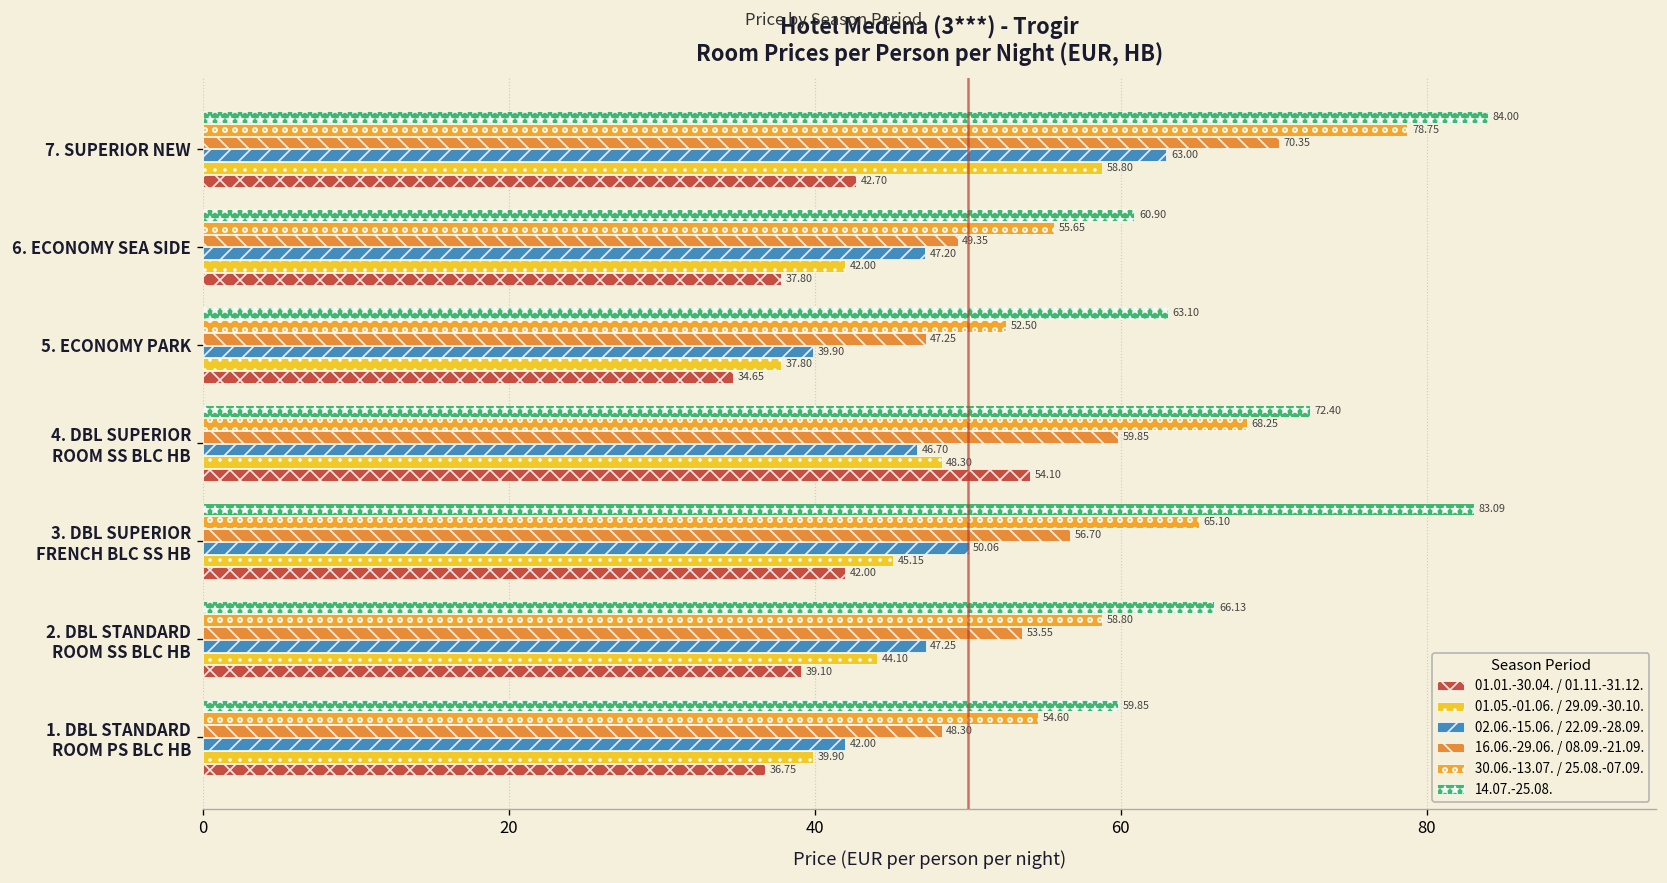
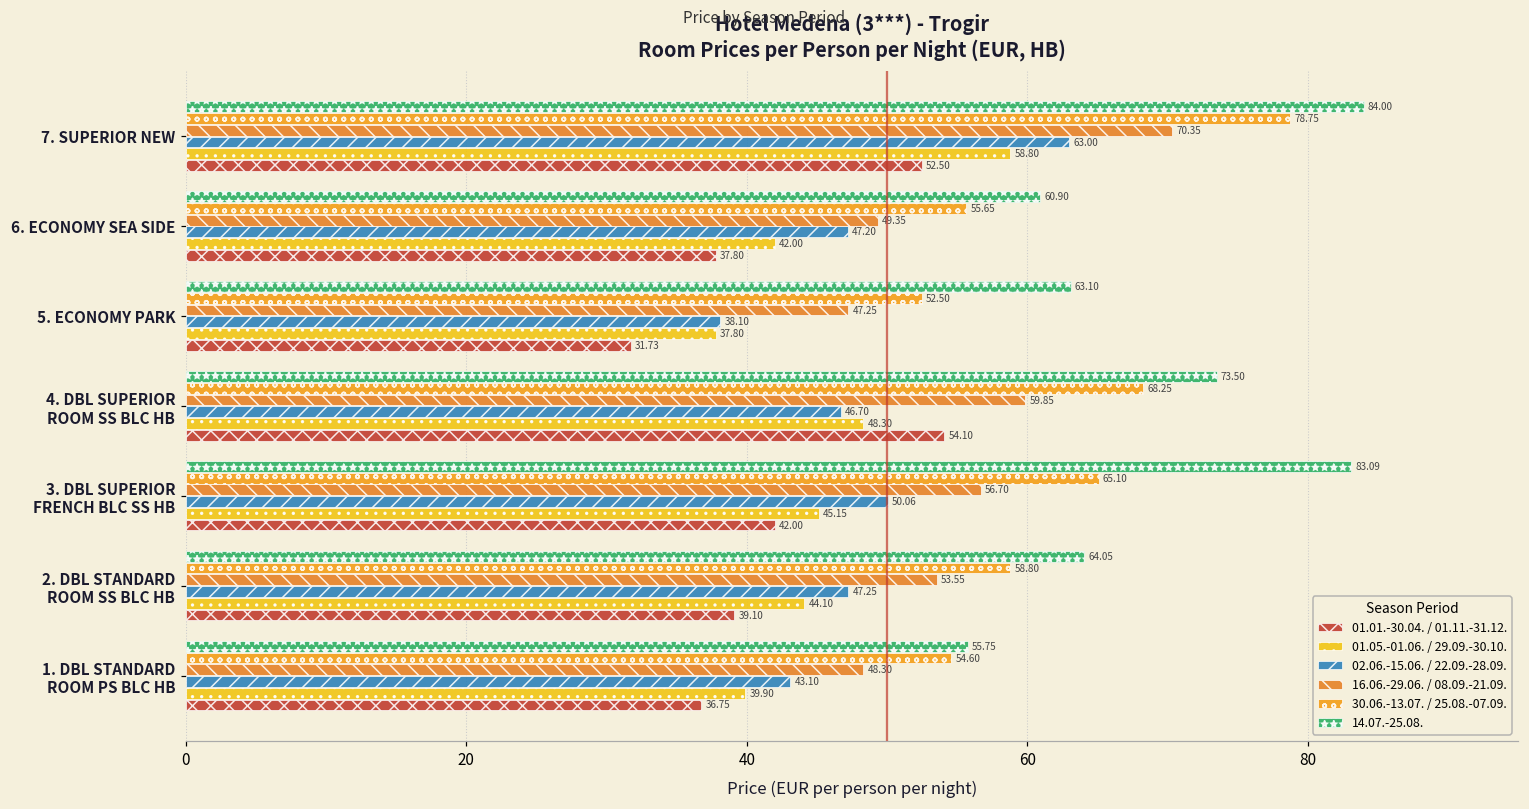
01.01.-30.04. / 01.11.-31.12., 7. SUPERIOR NEW: 42.70 -> 52.50
02.06.-15.06. / 22.09.-28.09., 5. ECONOMY PARK: 39.90 -> 38.10
01.01.-30.04. / 01.11.-31.12., 5. ECONOMY PARK: 34.65 -> 31.73
14.07.-25.08., 4. DBL SUPERIOR ROOM SS BLC HB: 72.40 -> 73.50
14.07.-25.08., 2. DBL STANDARD ROOM SS BLC HB: 66.13 -> 64.05
14.07.-25.08., 1. DBL STANDARD ROOM PS BLC HB: 59.85 -> 55.75
02.06.-15.06. / 22.09.-28.09., 1. DBL STANDARD ROOM PS BLC HB: 42.00 -> 43.10
